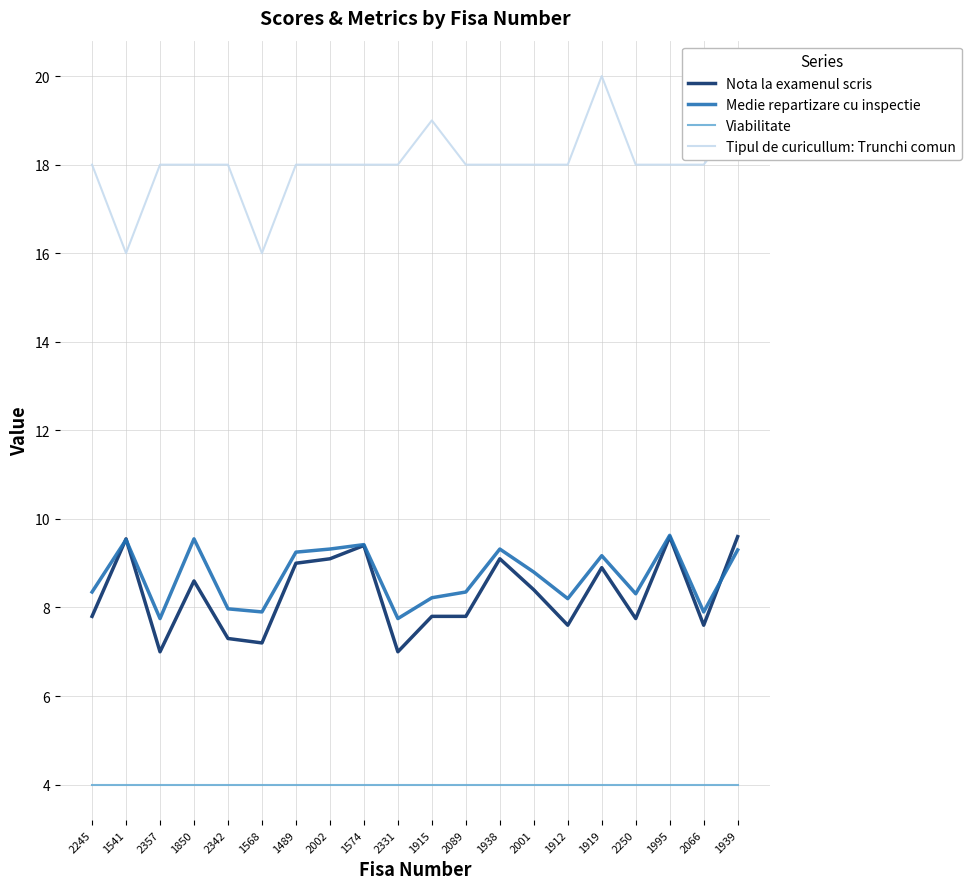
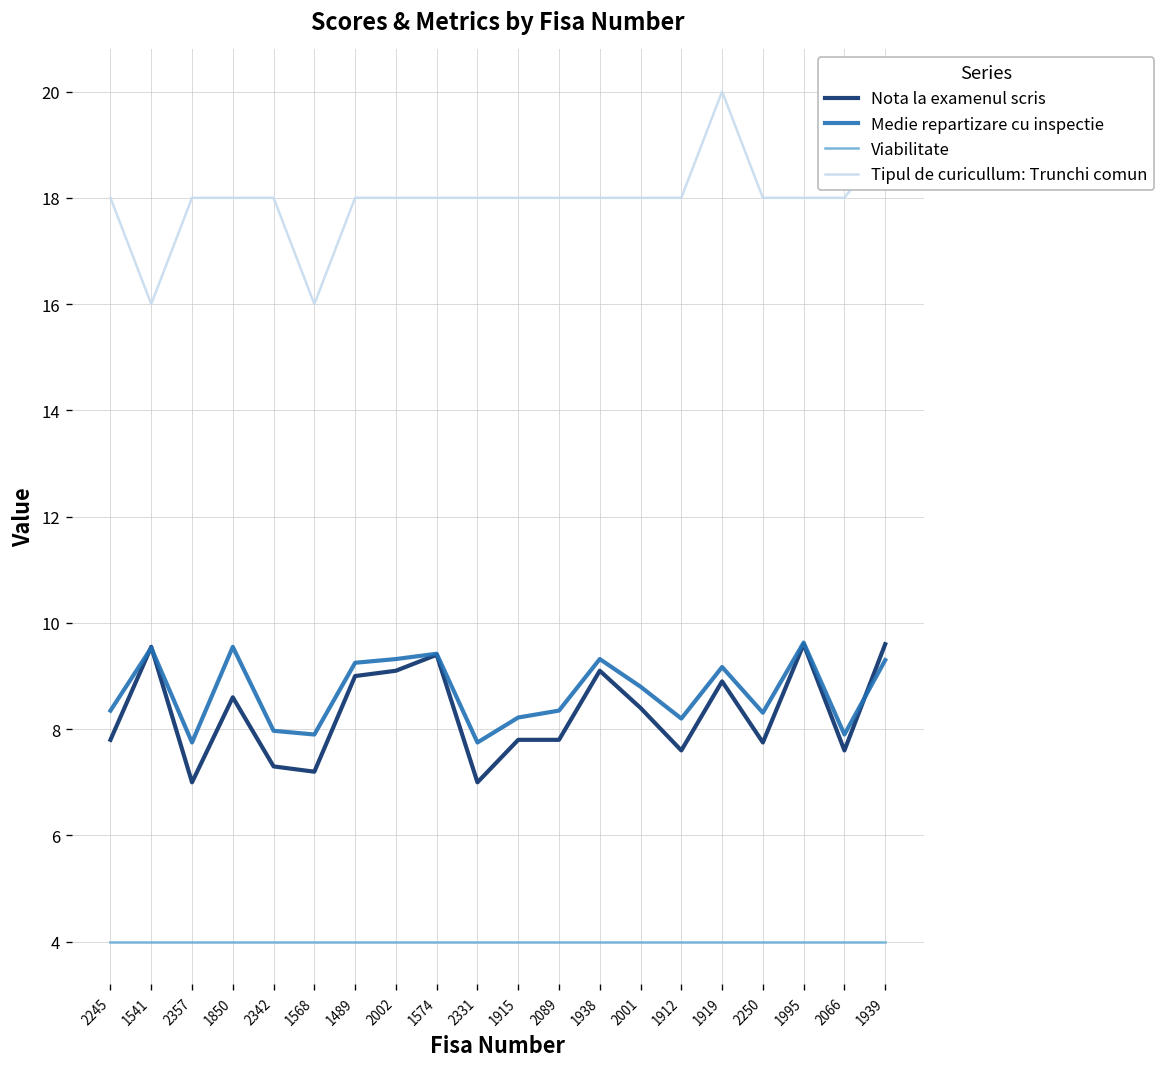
Tipul de curicullum: Trunchi comun, 1915: 19 -> 18
